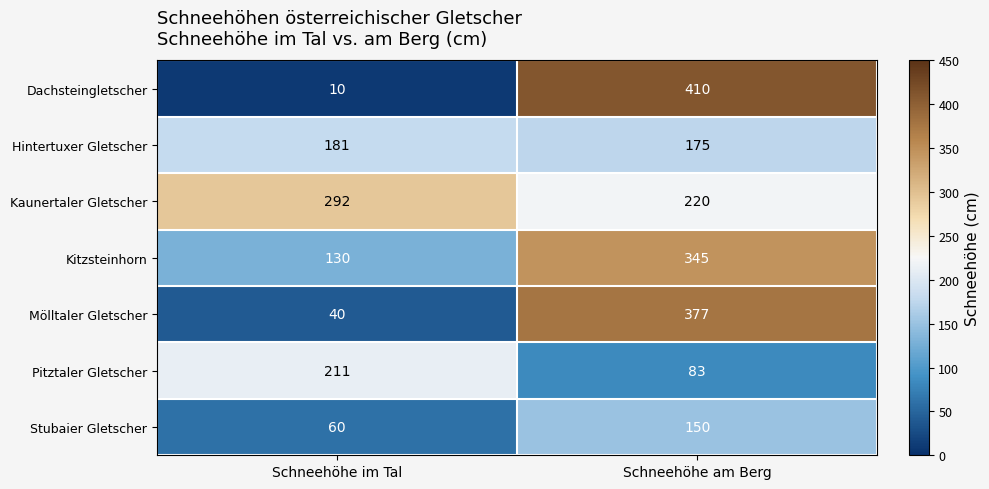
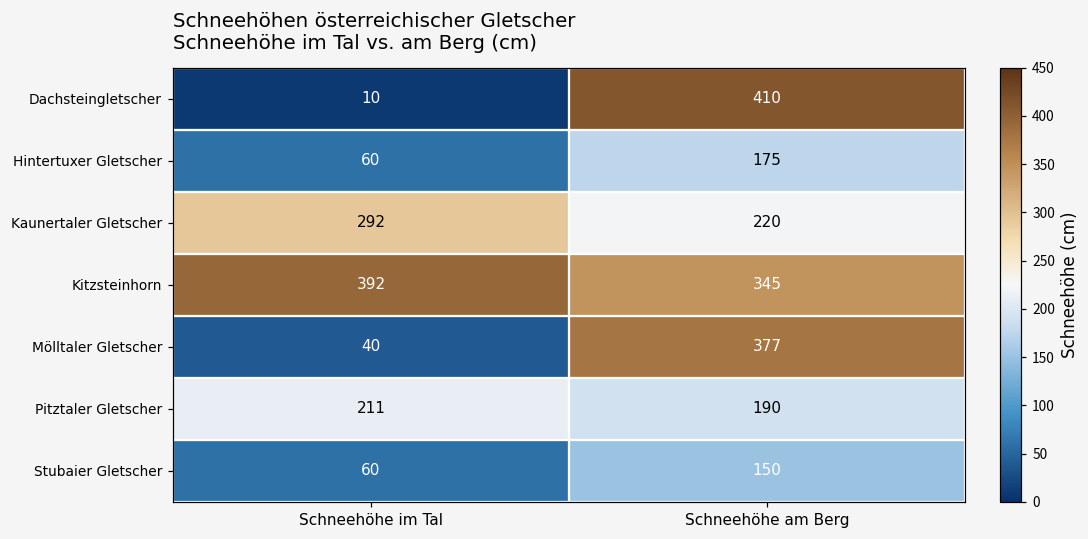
Hintertuxer Gletscher, Schneehöhe im Tal: 181 -> 60
Kitzsteinhorn, Schneehöhe im Tal: 130 -> 392
Pitztaler Gletscher, Schneehöhe am Berg: 83 -> 190
